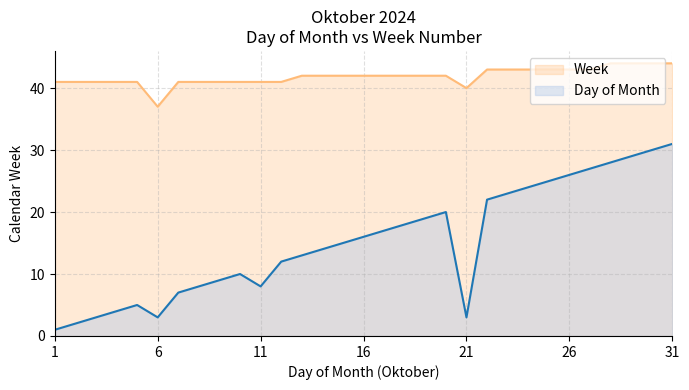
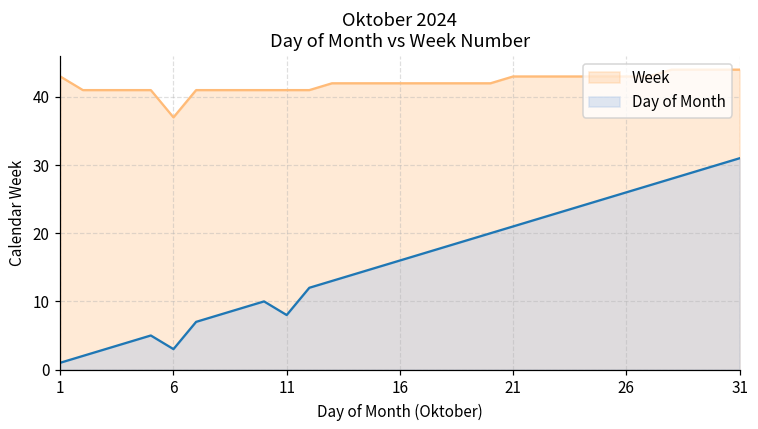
Week, 1: 41 -> 43
Week, 21: 40 -> 43
Day of Month, 21: 3 -> 21
